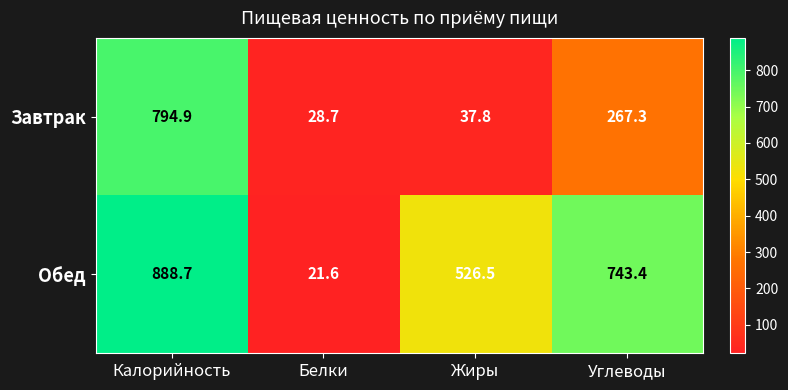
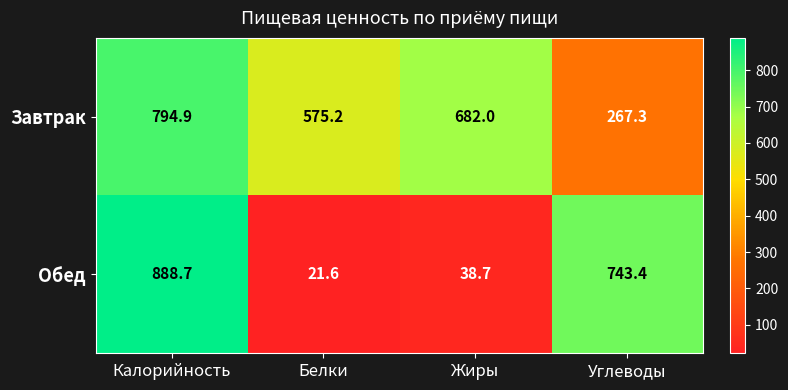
Завтрак, Белки: 28.7 -> 575.2
Завтрак, Жиры: 37.8 -> 682.0
Обед, Жиры: 526.5 -> 38.7
